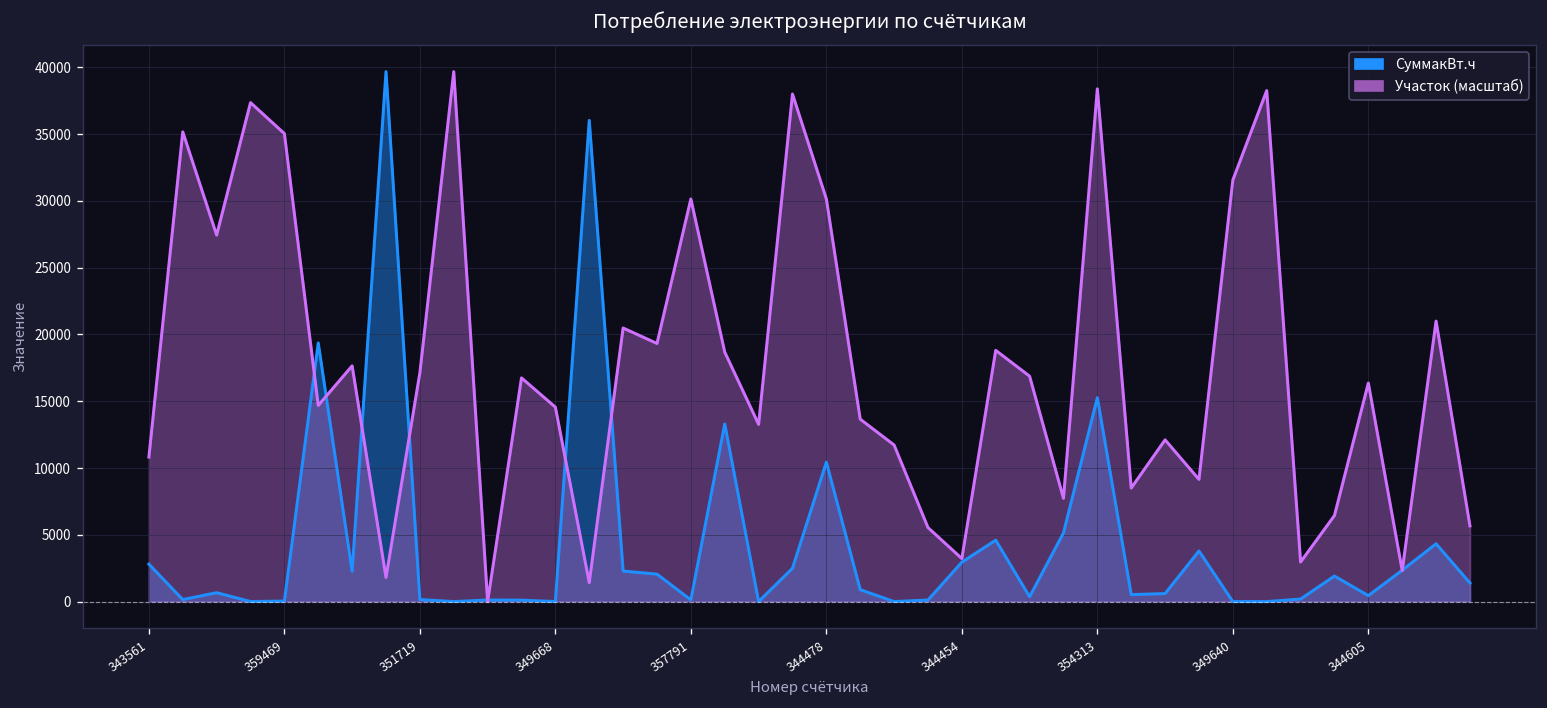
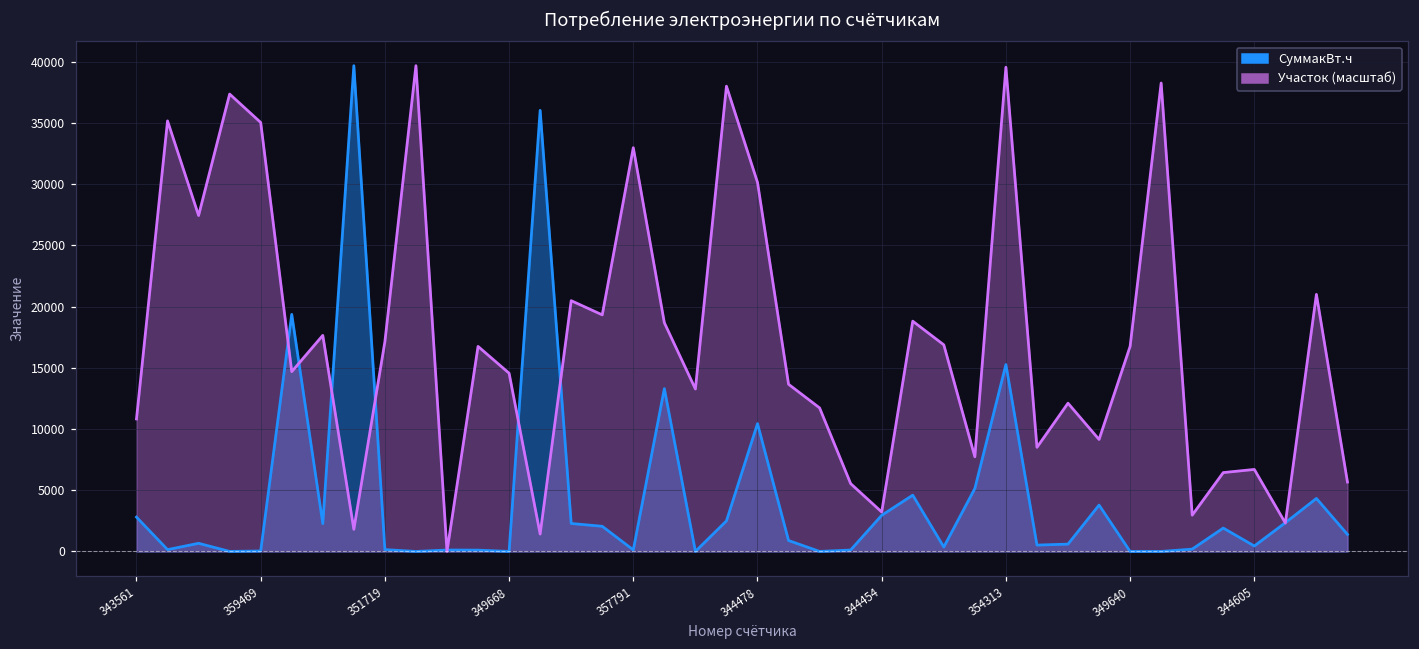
Участок (масштаб), 357791: 30100 -> 33000
Участок (масштаб), 354313: 38400 -> 39600
Участок (масштаб), 349640: 31600 -> 16700
Участок (масштаб), 344605: 16400 -> 6700
